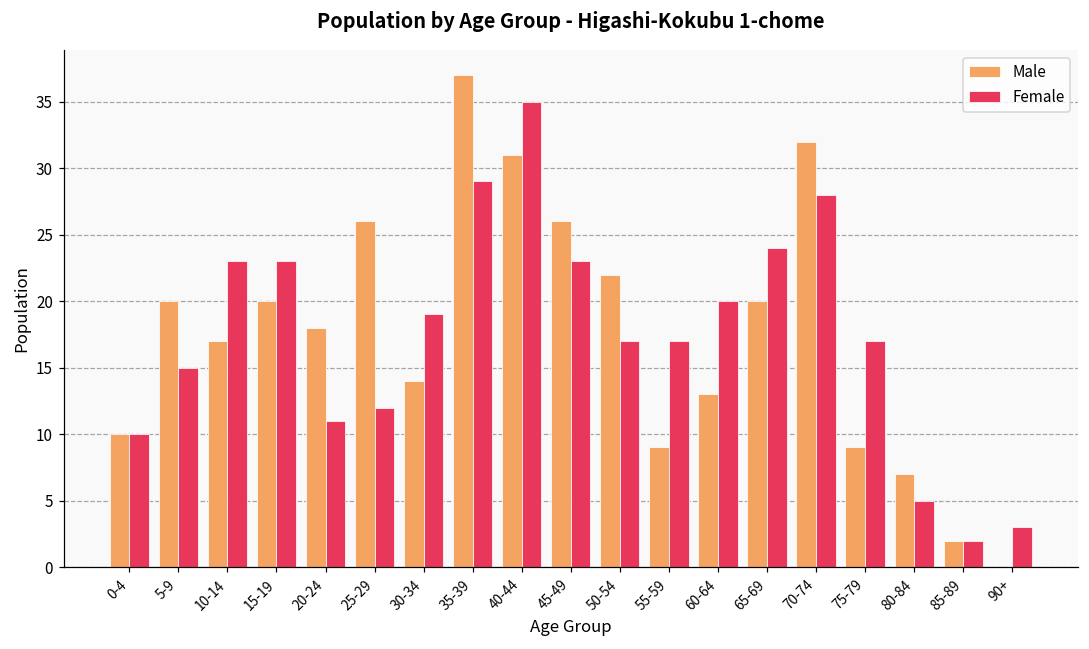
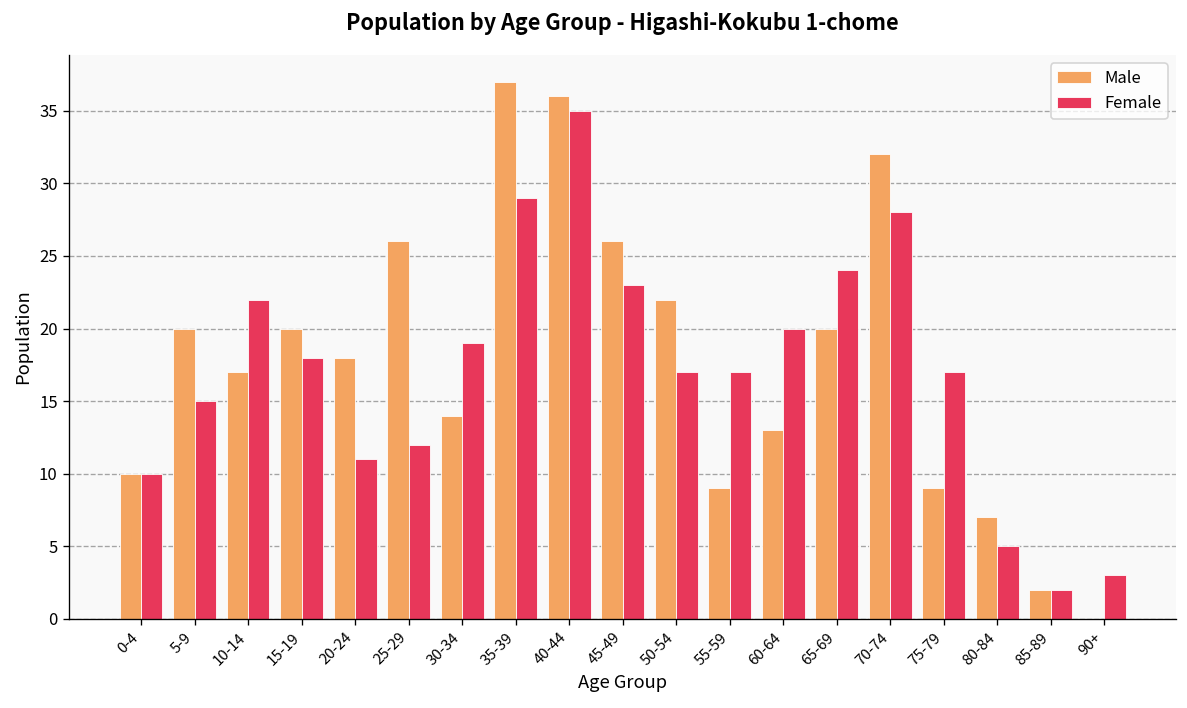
Female, 10-14: 23 -> 22
Female, 15-19: 23 -> 18
Male, 40-44: 31 -> 36
